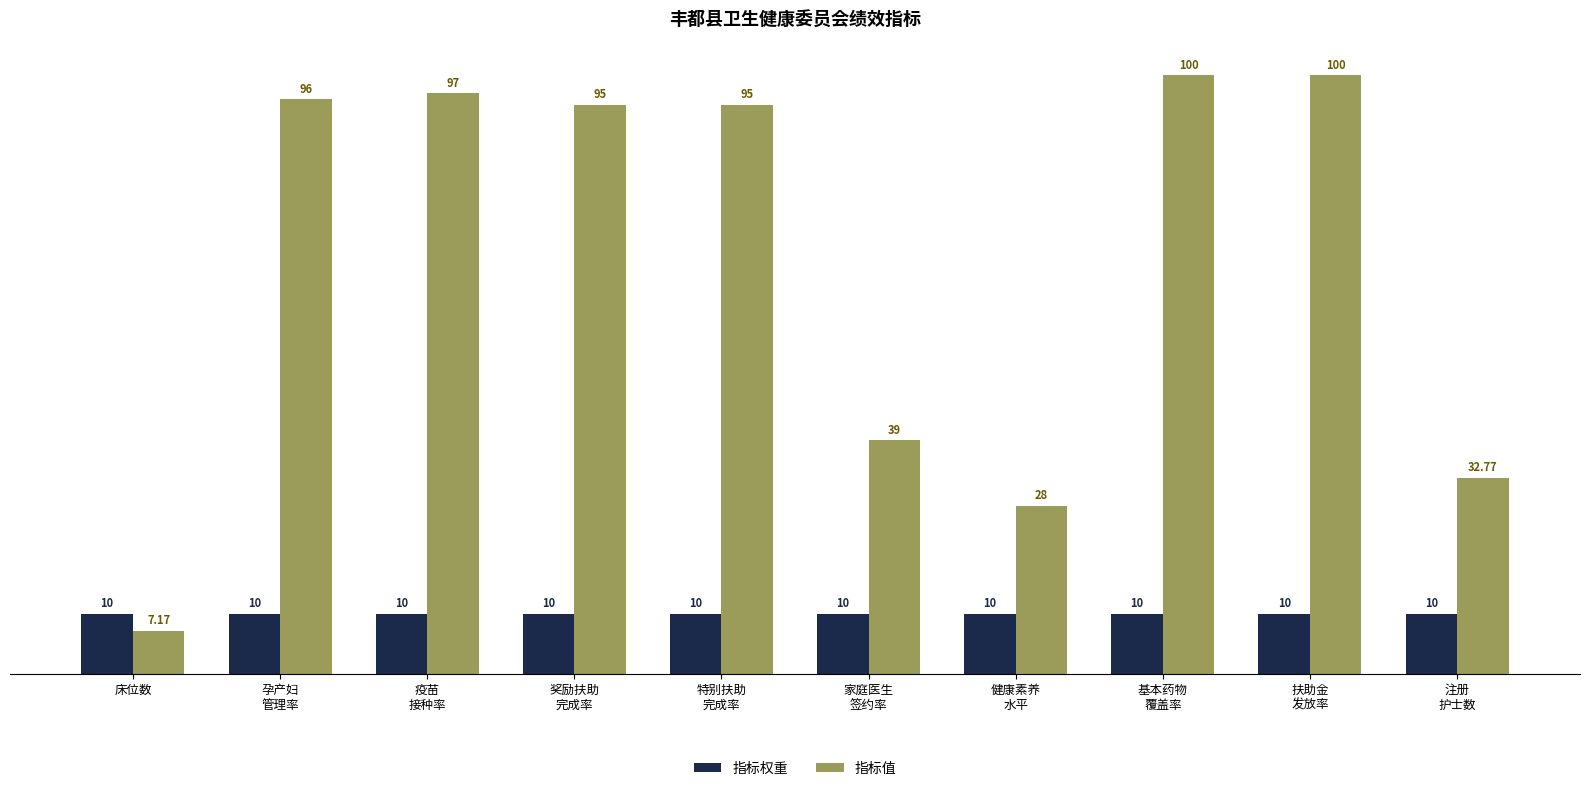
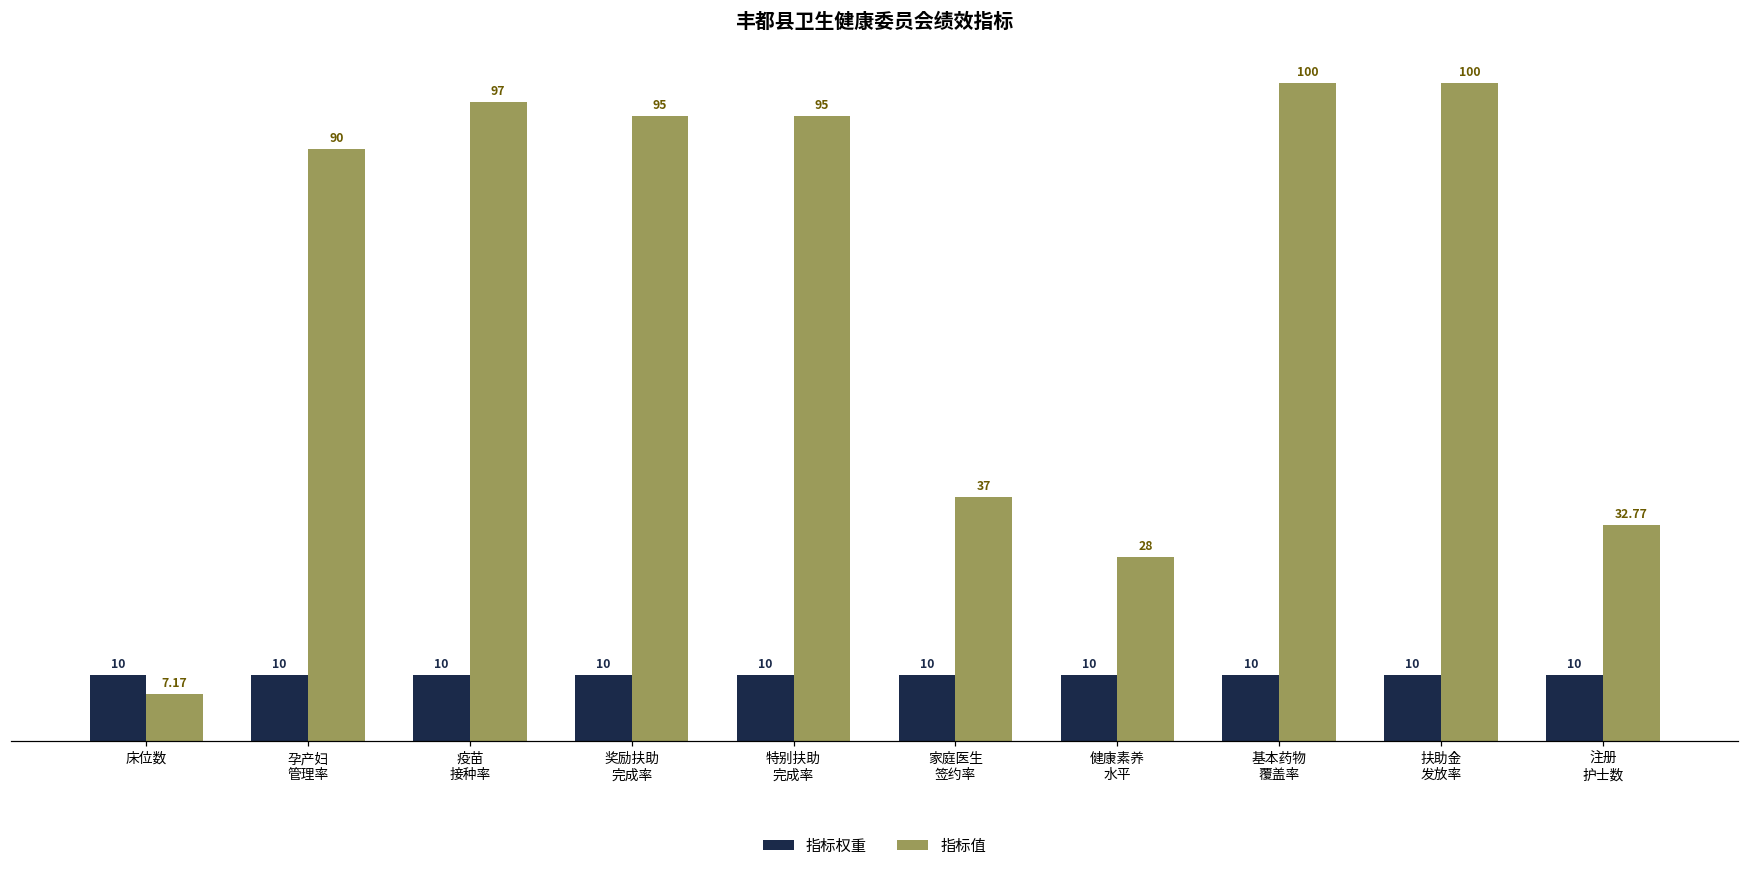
指标值, 孕产妇 管理率: 96 -> 90
指标值, 家庭医生 签约率: 39 -> 37
